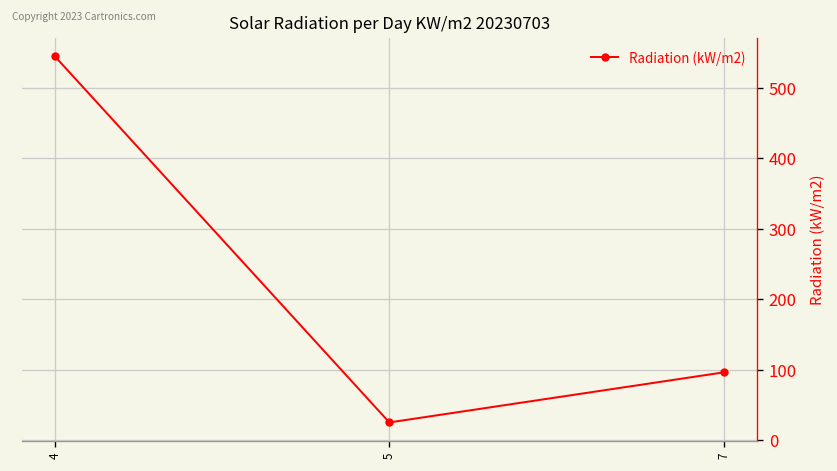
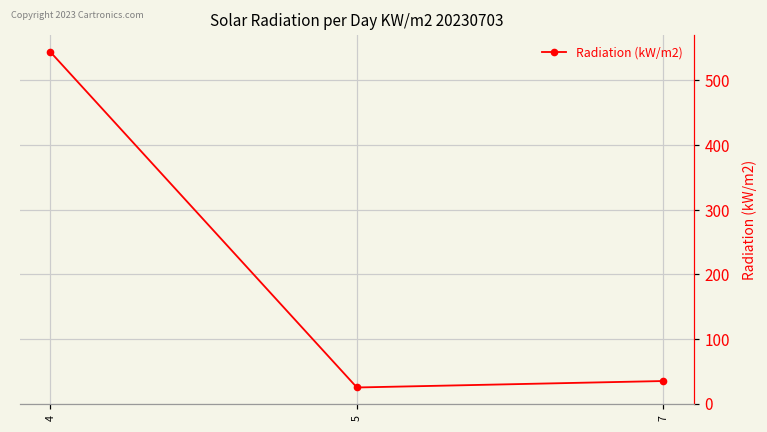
7: 100 -> 40
